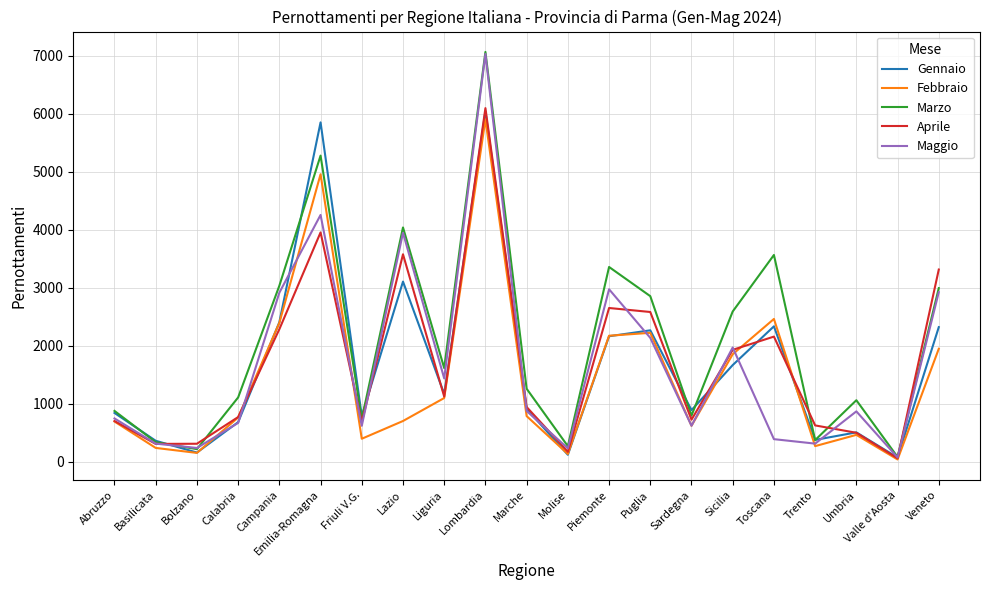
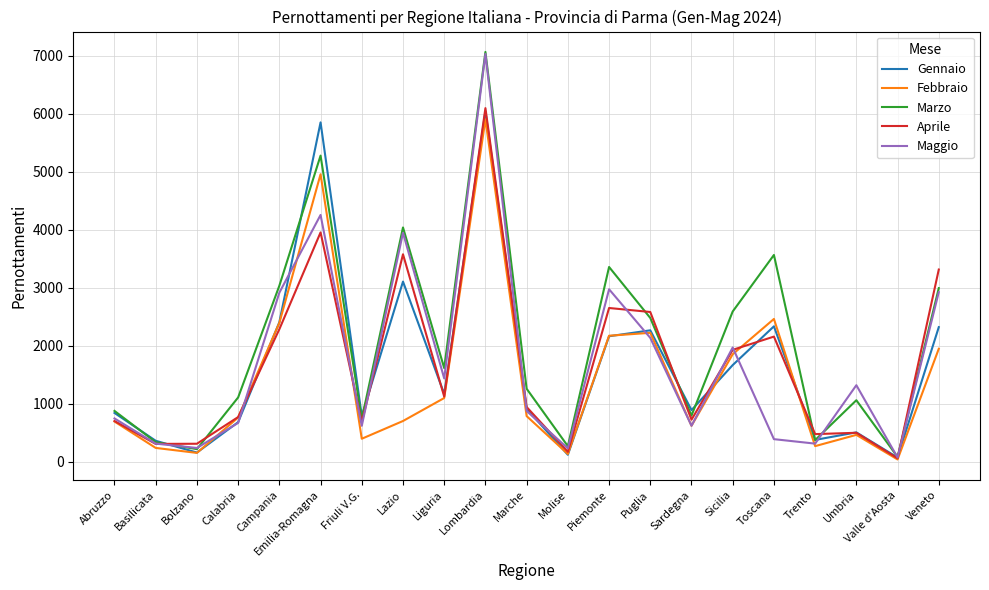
Marzo, Puglia: 2900 -> 2500
Aprile, Trento: 600 -> 500
Maggio, Umbria: 900 -> 1300
